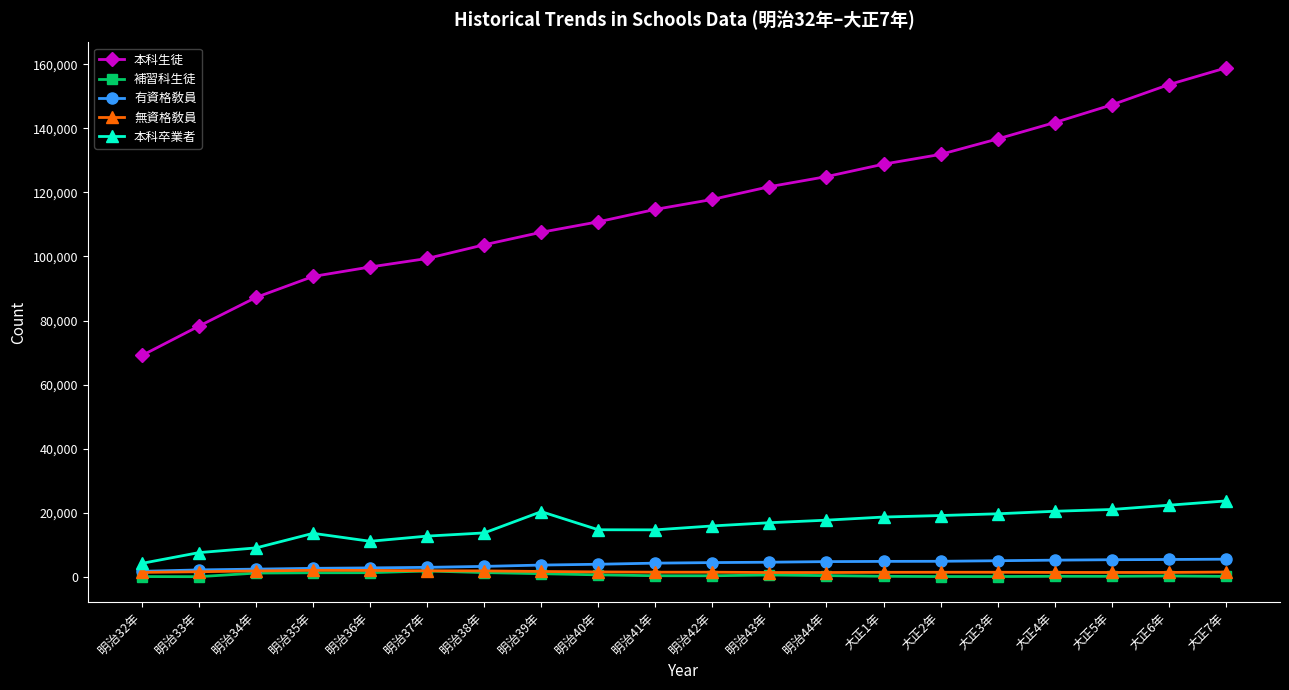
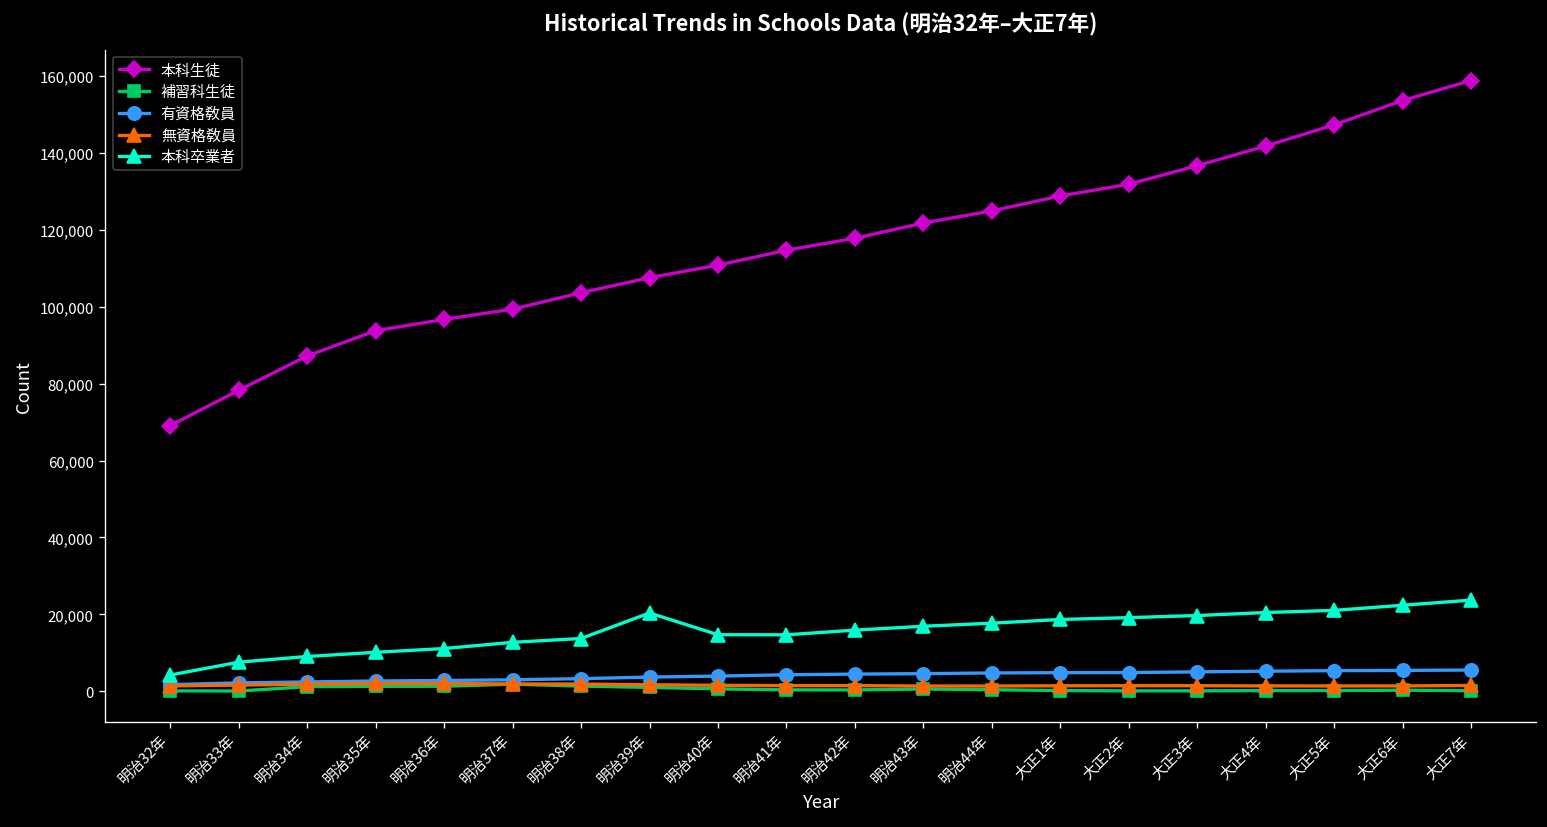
本科卒業者, 明治35年: 14,000 -> 10,000
